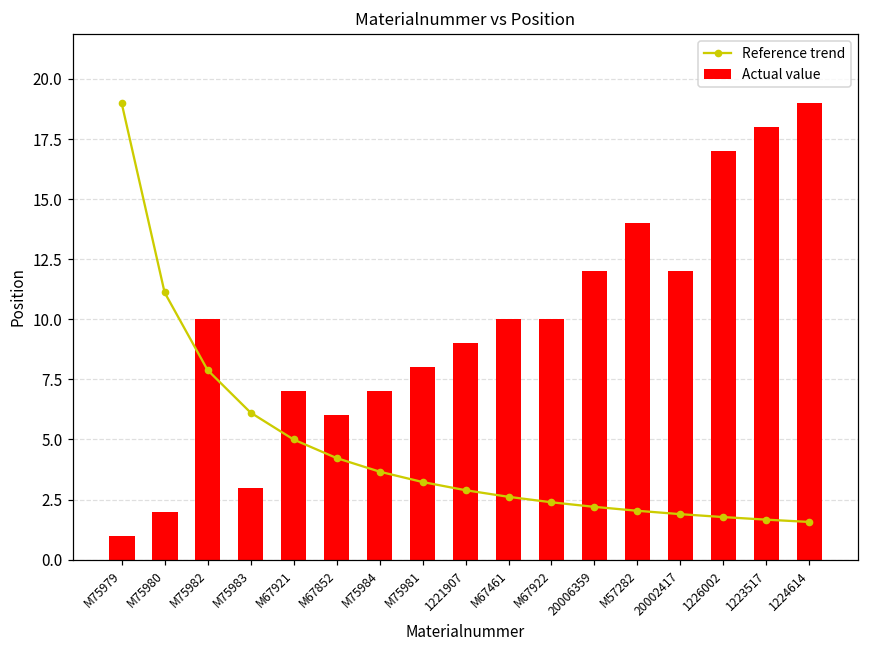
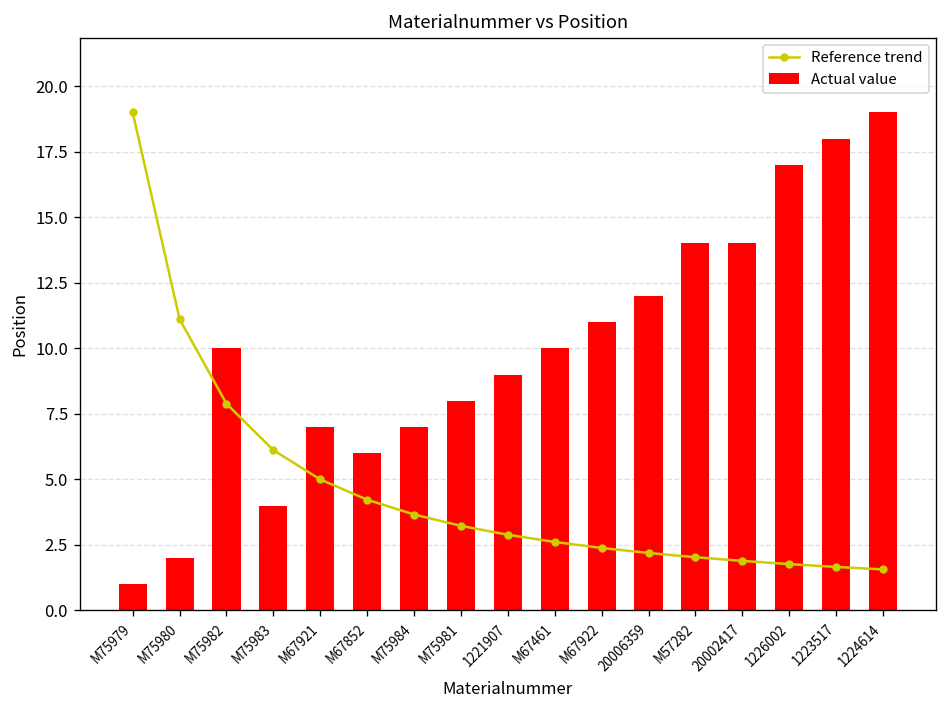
Actual value, M75983: 3 -> 4
Actual value, M67922: 10 -> 11
Actual value, 20002417: 12 -> 14
